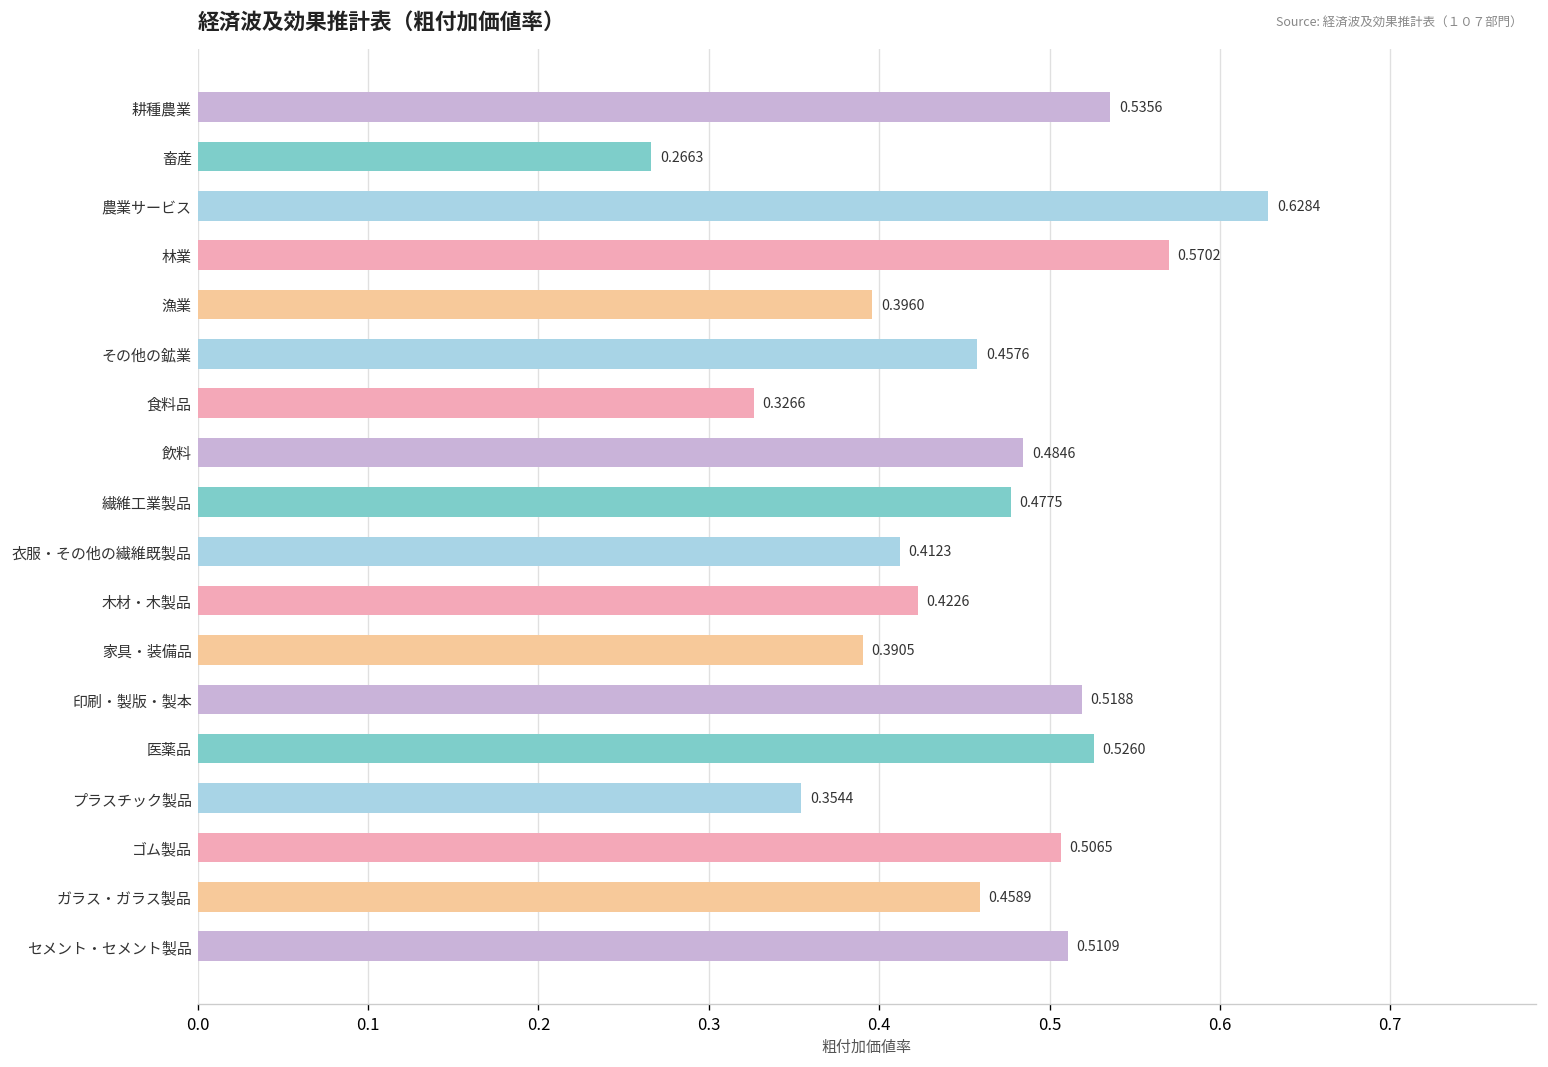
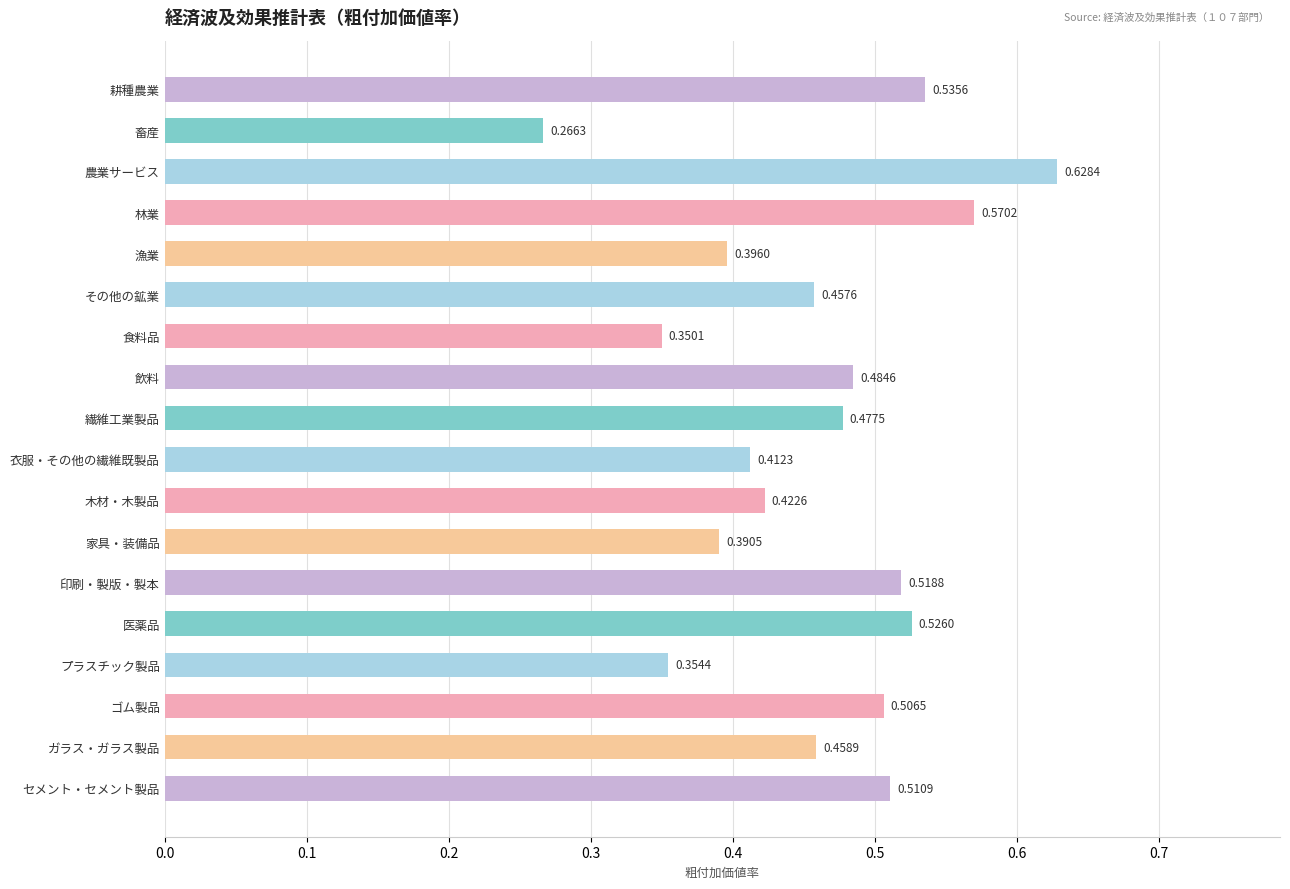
食料品: 0.3266 -> 0.3501
